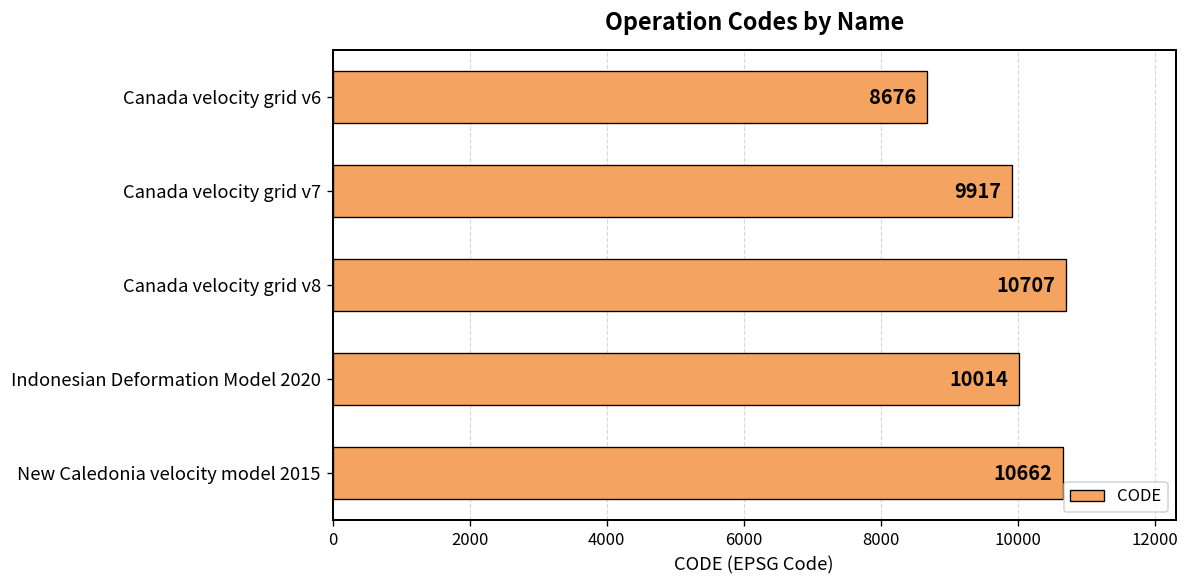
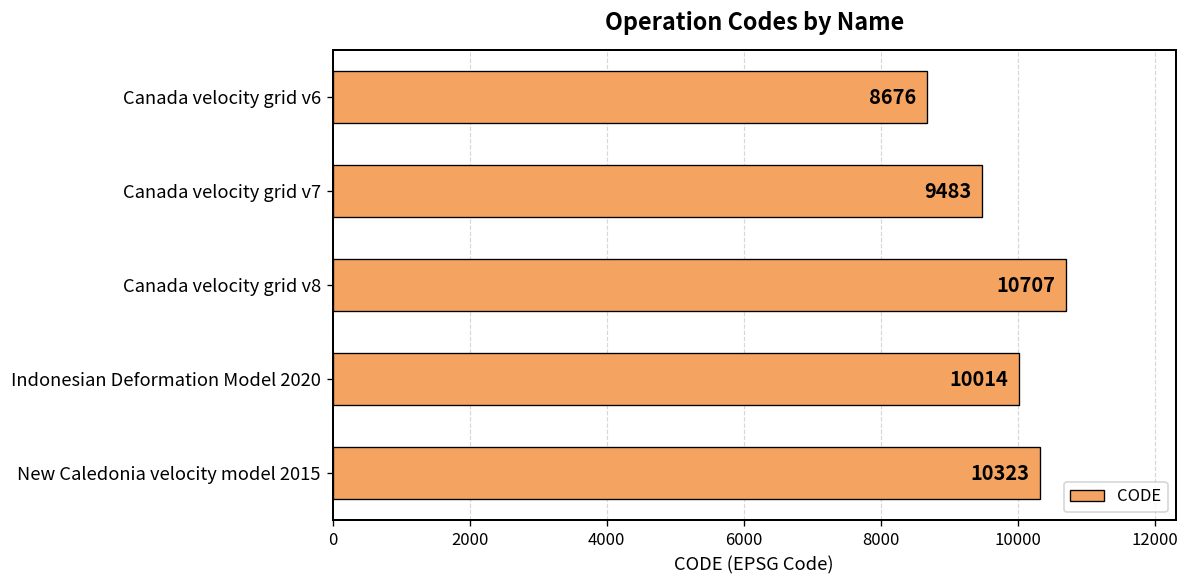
Canada velocity grid v7: 9917 -> 9483
New Caledonia velocity model 2015: 10662 -> 10323
